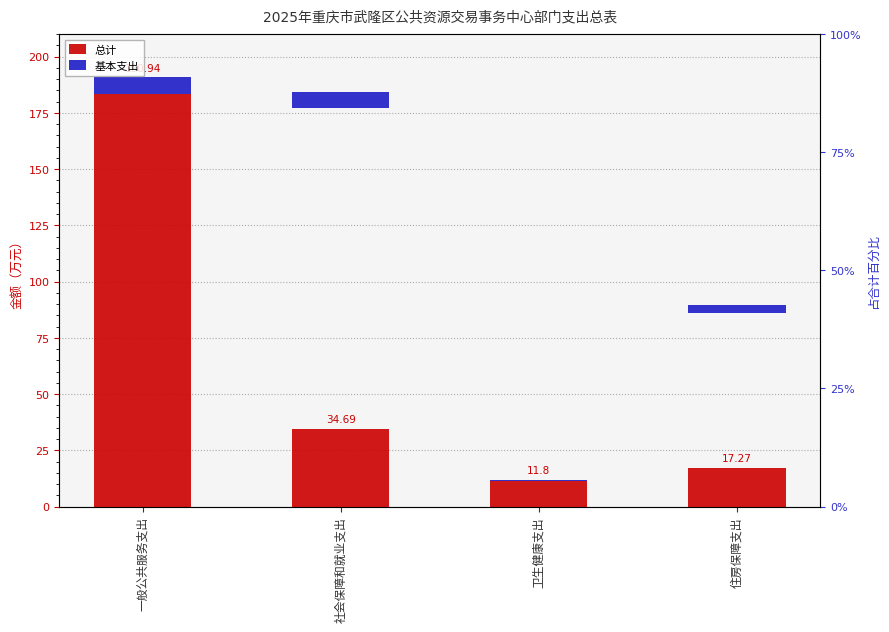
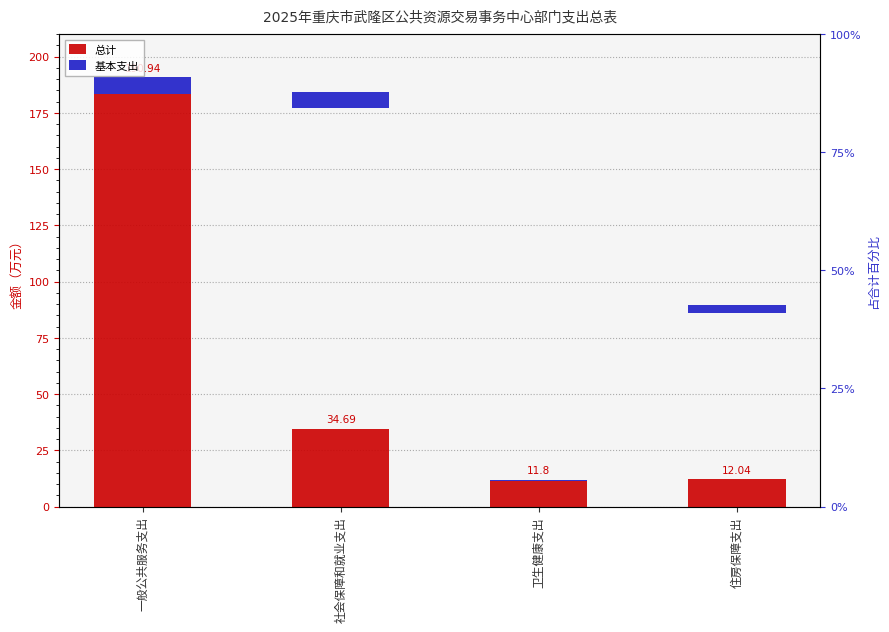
总计, 住房保障支出: 17.27 -> 12.04
